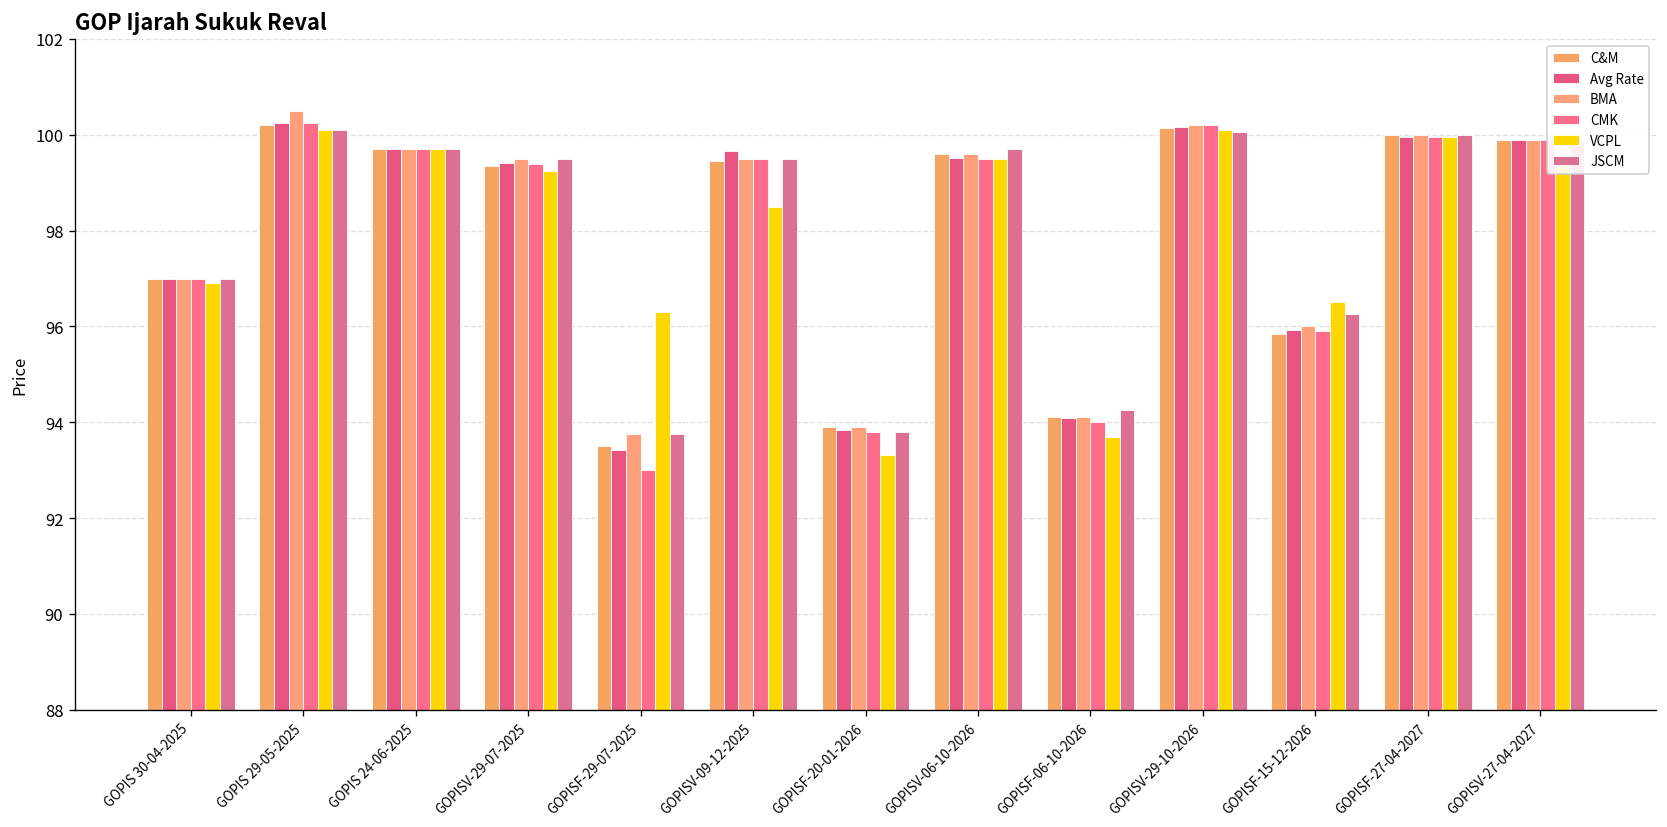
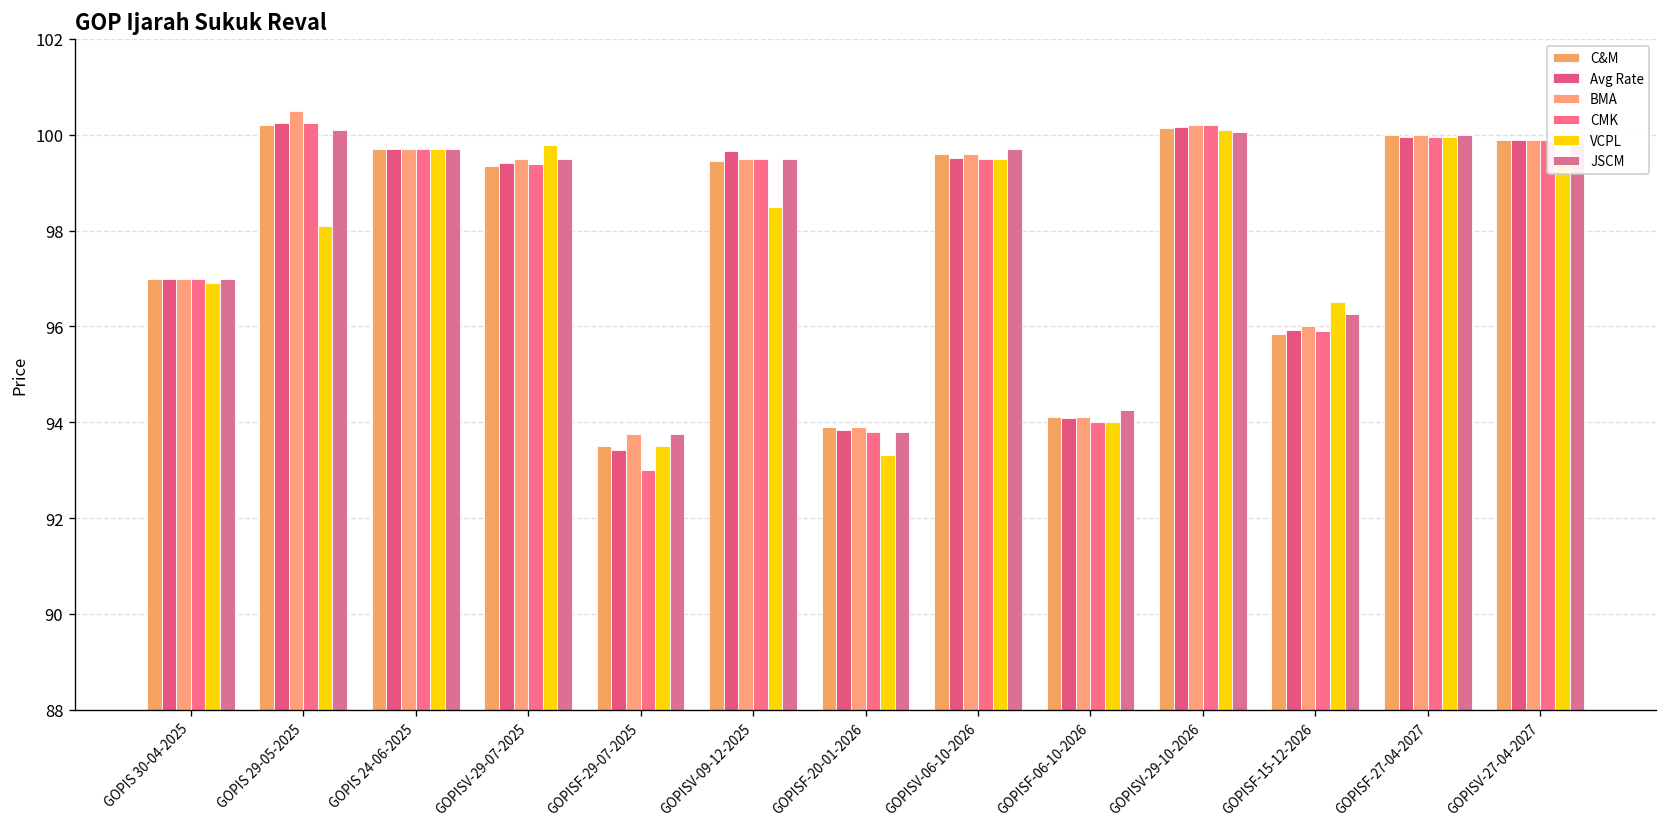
VCPL, GOPIS 29-05-2025: 100.1 -> 98.1
VCPL, GOPISV-29-07-2025: 99.3 -> 99.8
VCPL, GOPISF-29-07-2025: 96.3 -> 93.5
VCPL, GOPISF-06-10-2026: 93.7 -> 94.0
